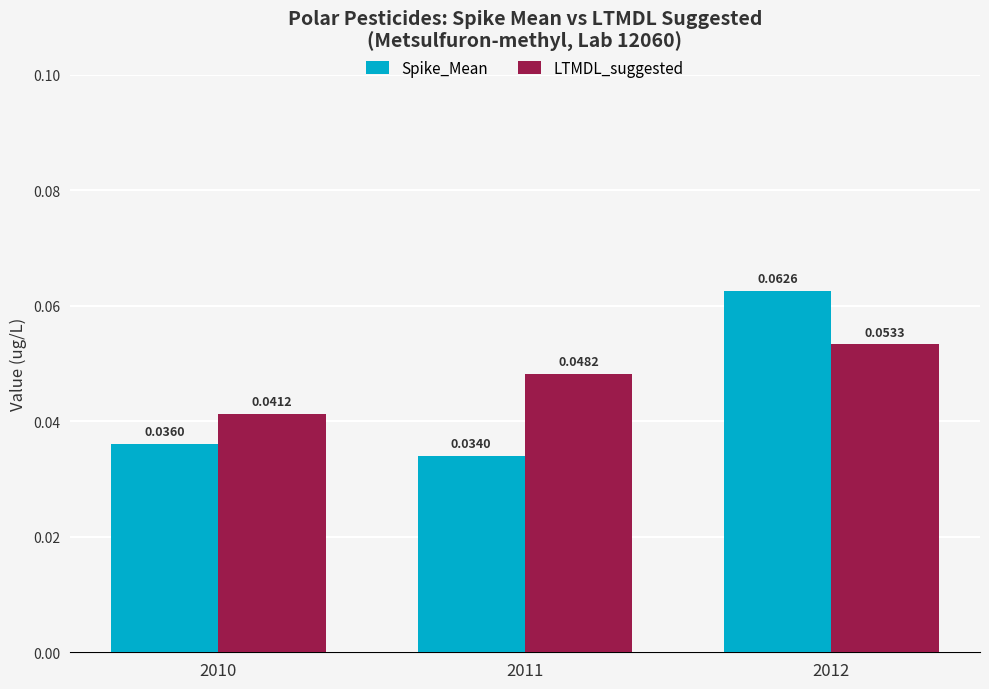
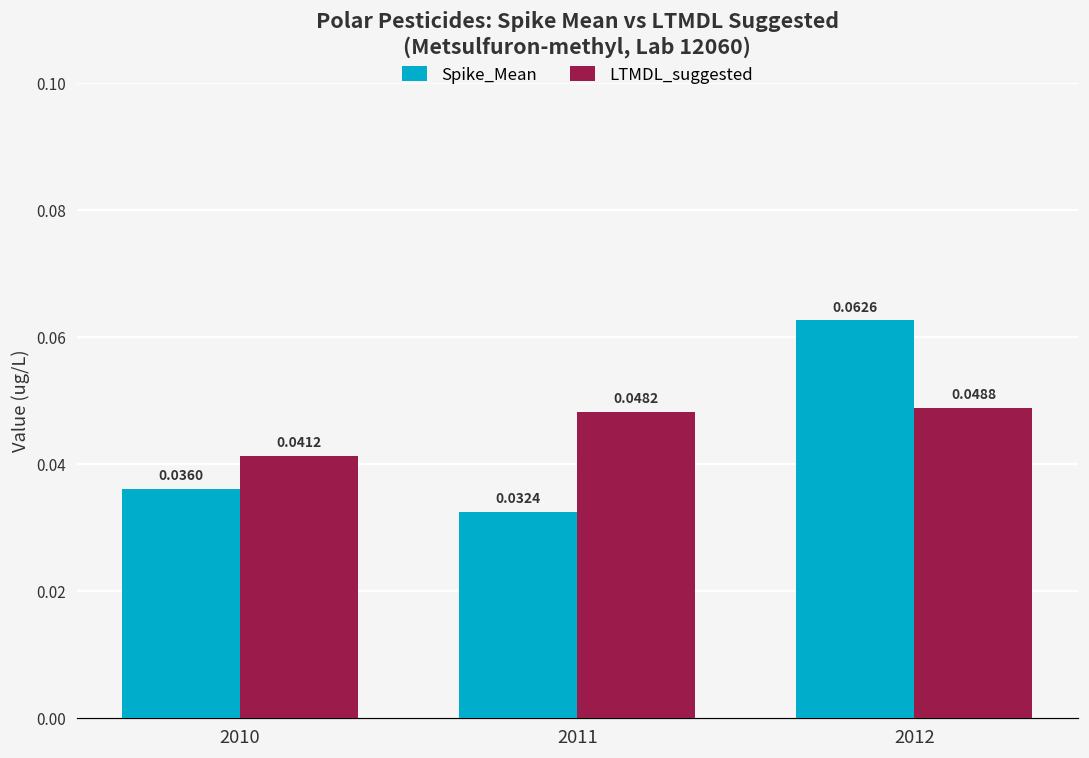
Spike_Mean, 2011: 0.0340 -> 0.0324
LTMDL_suggested, 2012: 0.0533 -> 0.0488
